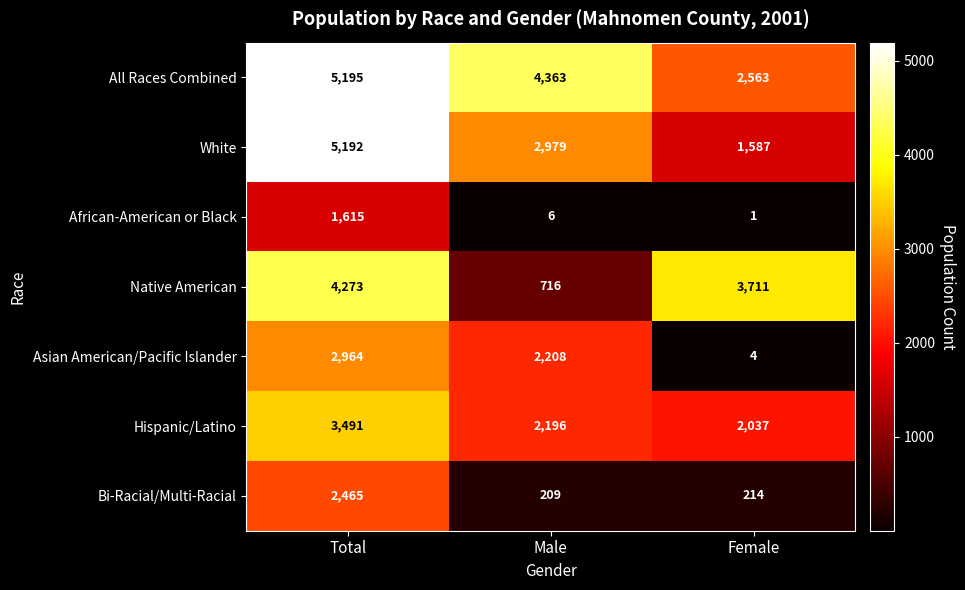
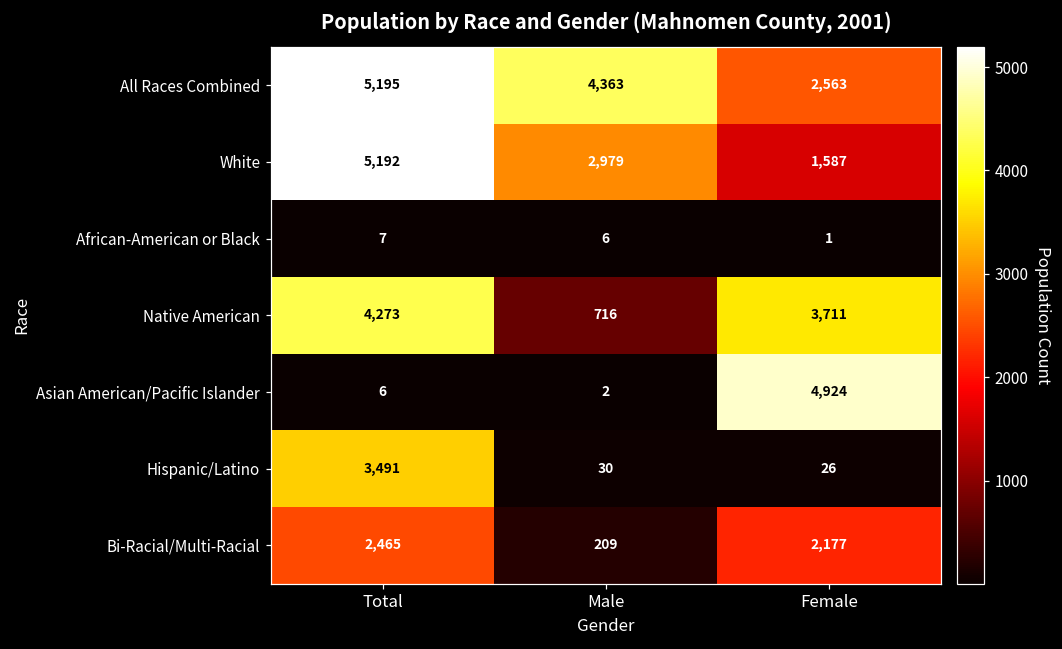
African-American or Black, Total: 1,615 -> 7
Asian American/Pacific Islander, Total: 2,964 -> 6
Asian American/Pacific Islander, Male: 2,208 -> 2
Asian American/Pacific Islander, Female: 4 -> 4,924
Hispanic/Latino, Male: 2,196 -> 30
Hispanic/Latino, Female: 2,037 -> 26
Bi-Racial/Multi-Racial, Female: 214 -> 2,177
